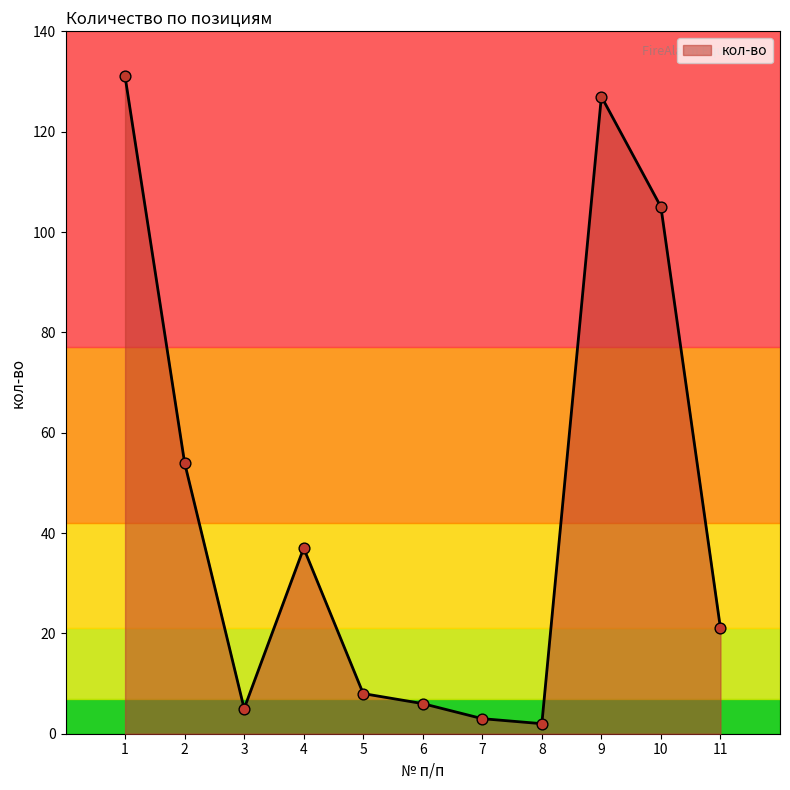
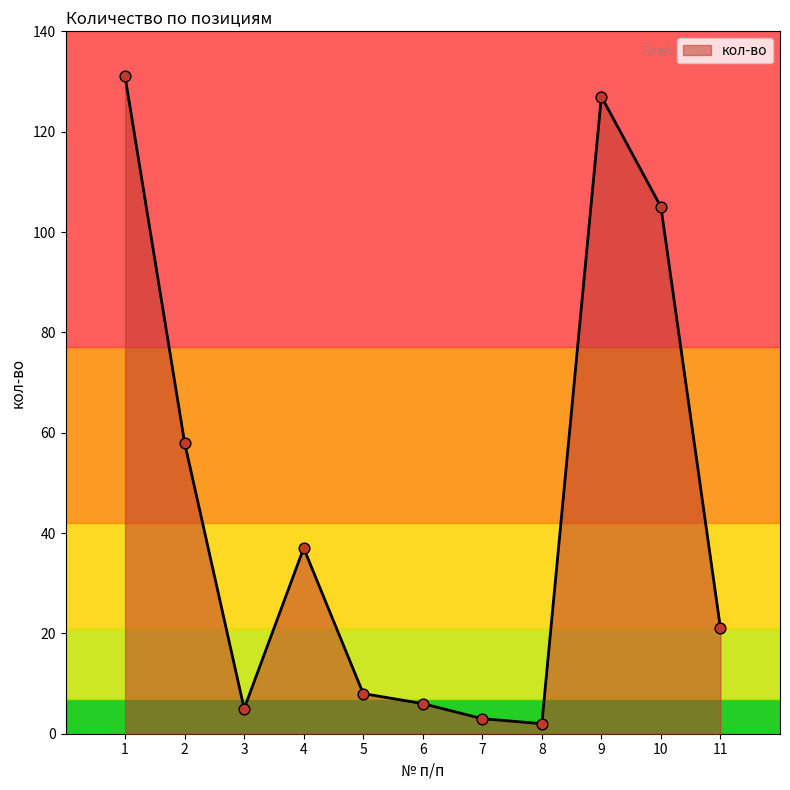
кол-во, 2: 54 -> 58
